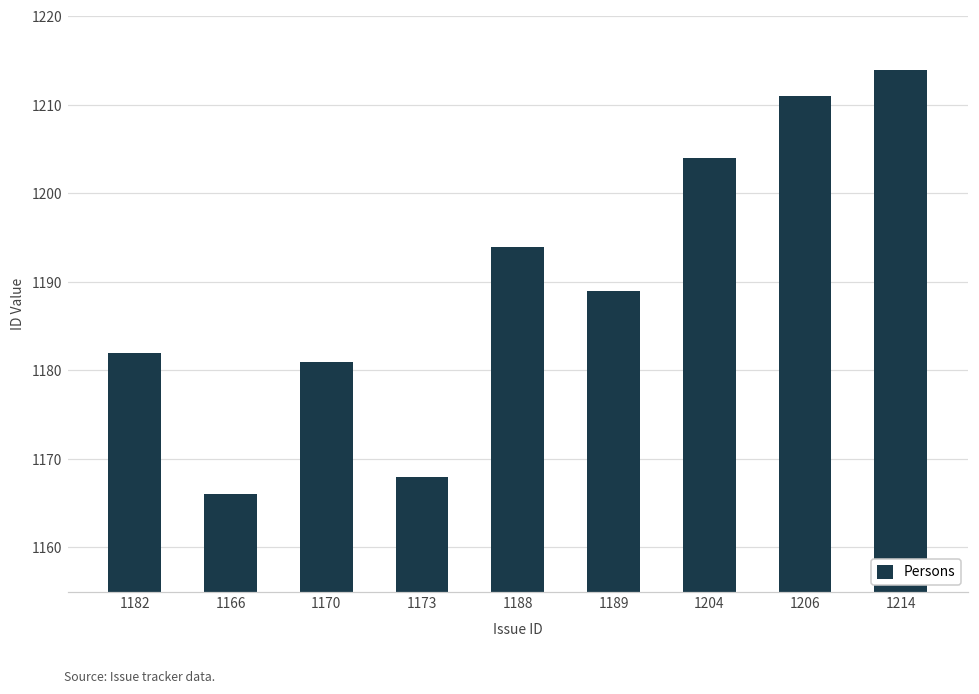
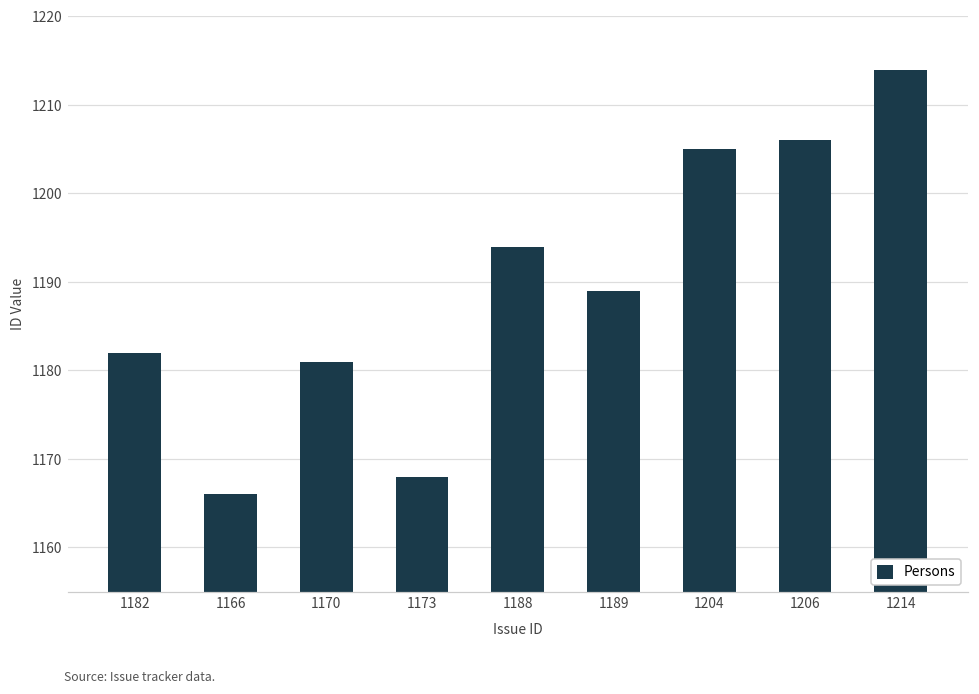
1204: 1204 -> 1205
1206: 1211 -> 1206
